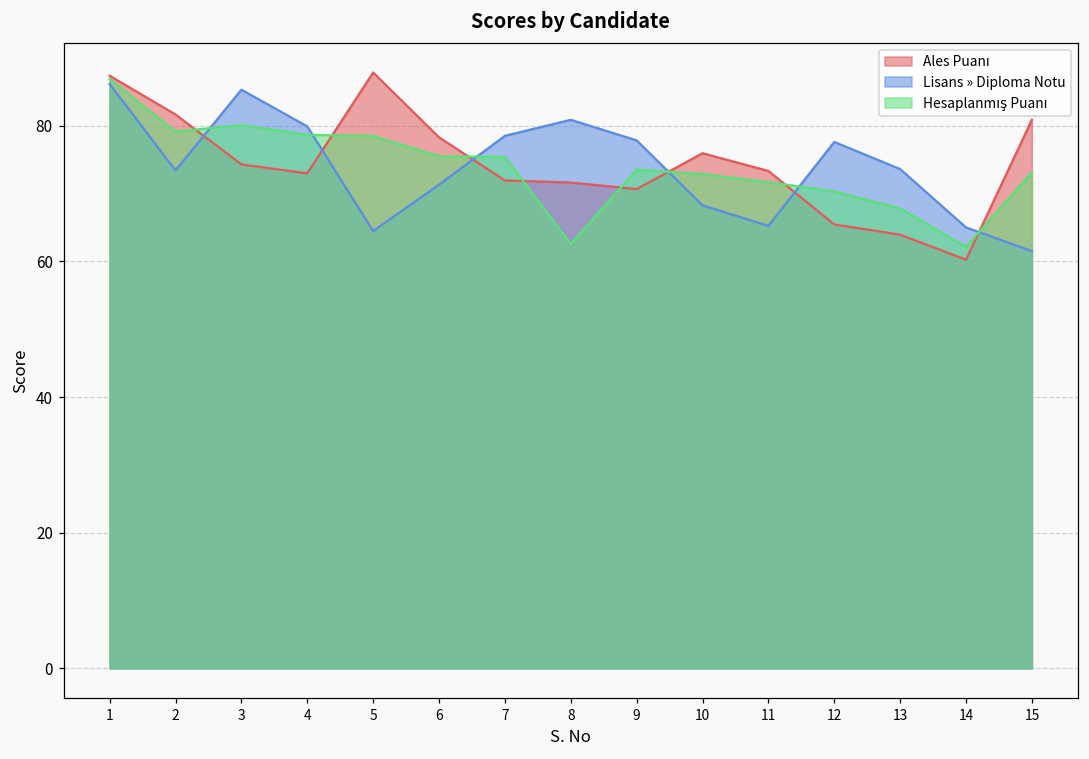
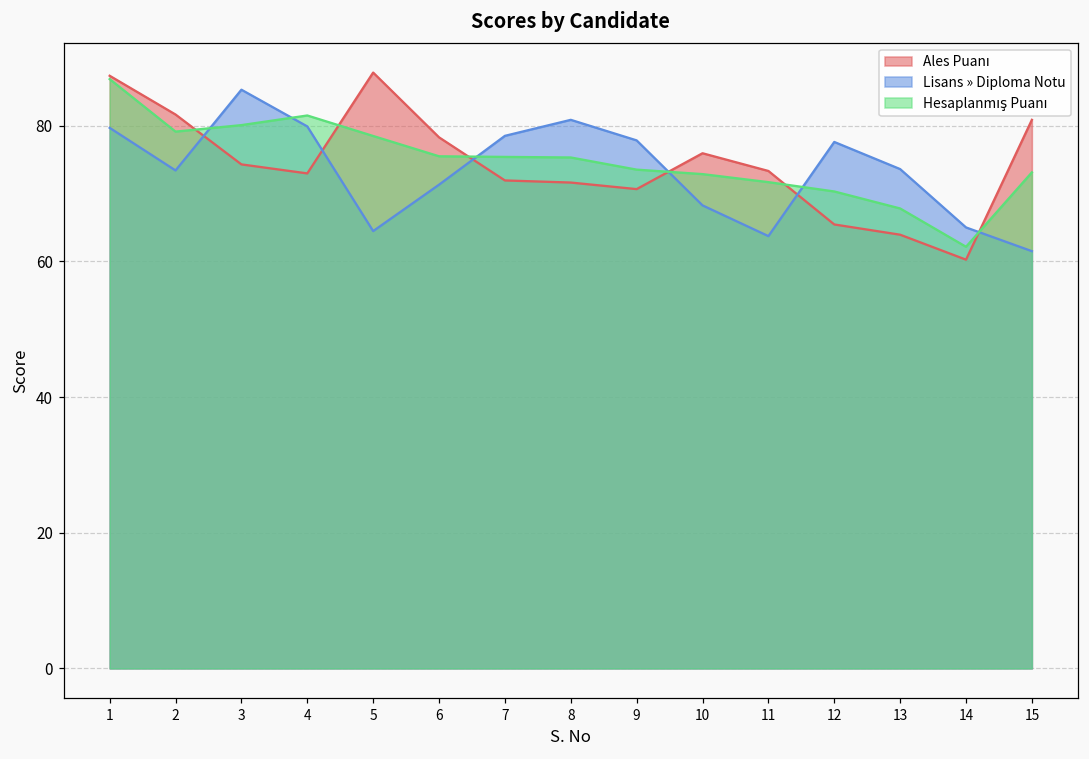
Lisans » Diploma Notu, 1: 86 -> 80
Hesaplanmış Puanı, 4: 79 -> 82
Hesaplanmış Puanı, 8: 63 -> 75
Lisans » Diploma Notu, 11: 65 -> 64
